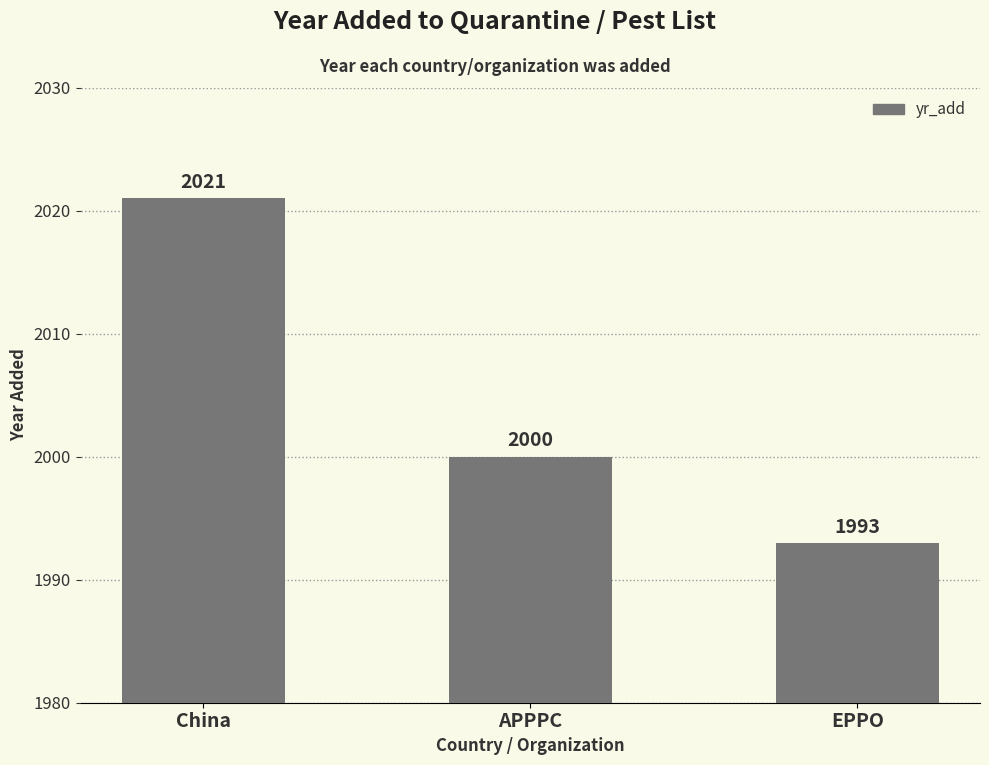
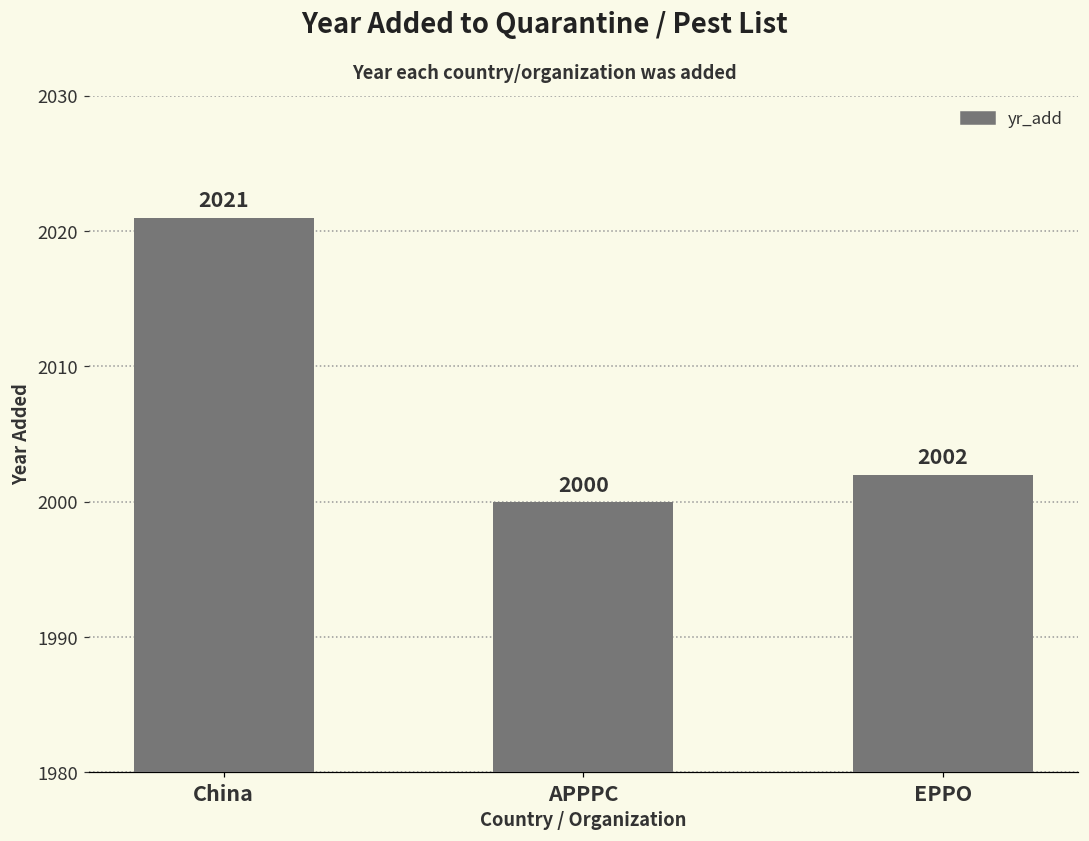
EPPO: 1993 -> 2002
